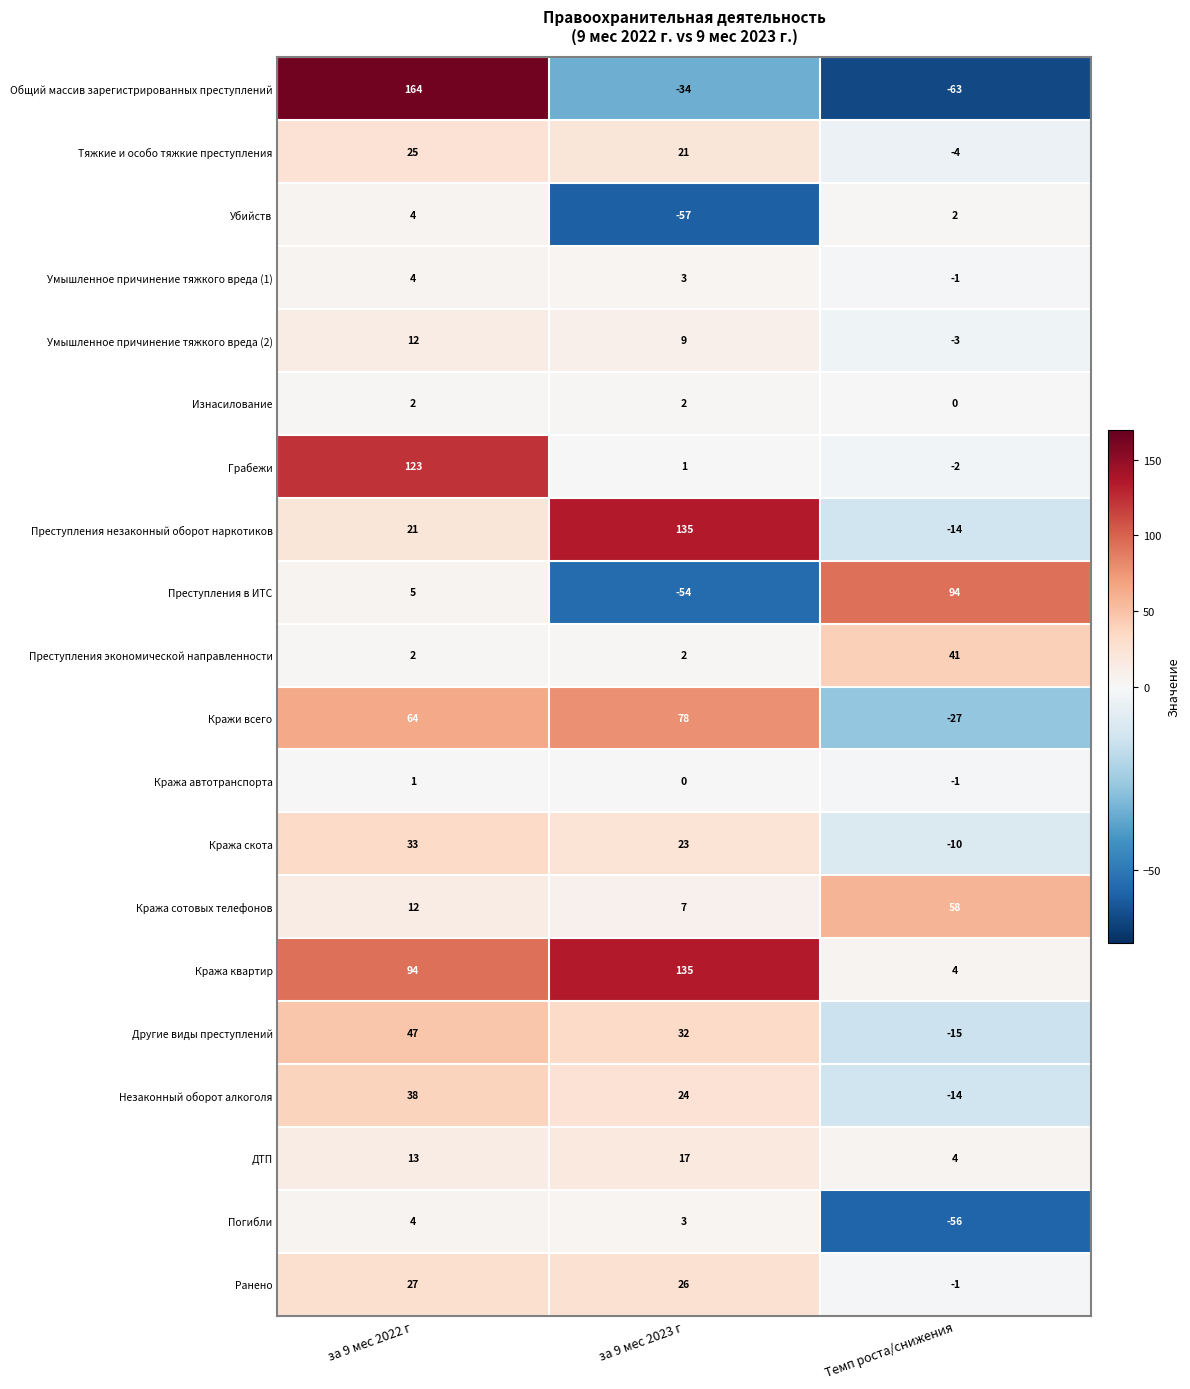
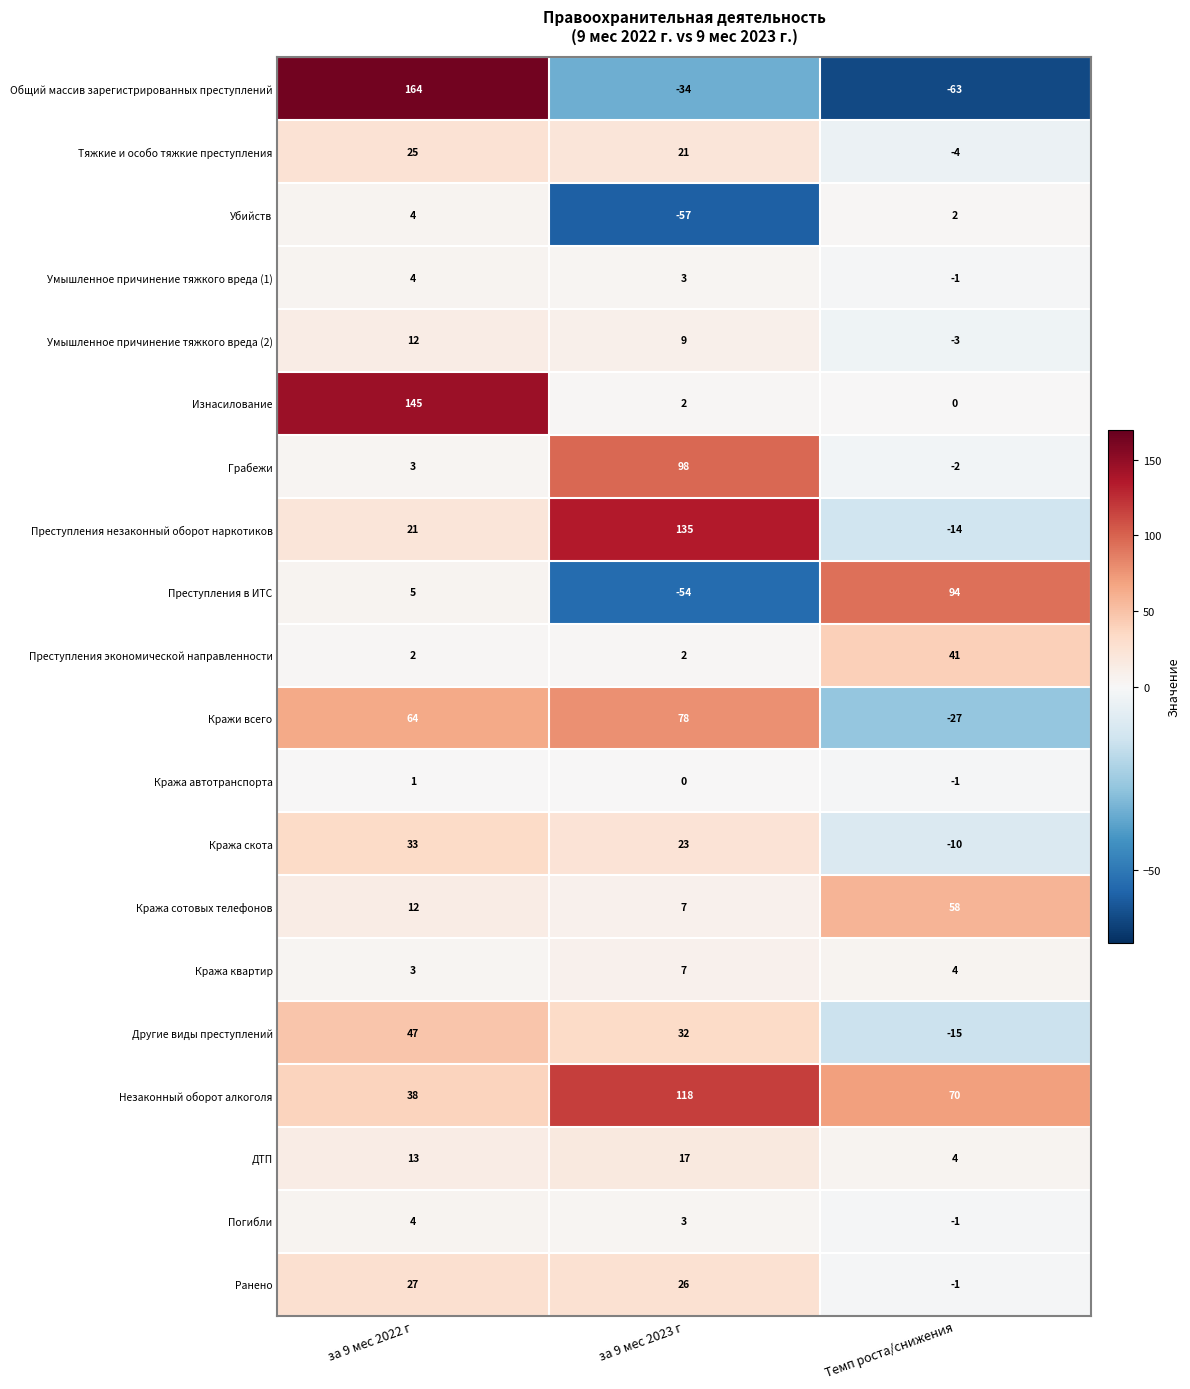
Изнасилование, за 9 мес 2022 г: 2 -> 145
Грабежи, за 9 мес 2022 г: 123 -> 3
Грабежи, за 9 мес 2023 г: 1 -> 98
Кража квартир, за 9 мес 2022 г: 94 -> 3
Кража квартир, за 9 мес 2023 г: 135 -> 7
Незаконный оборот алкоголя, за 9 мес 2023 г: 24 -> 118
Незаконный оборот алкоголя, Темп роста/снижения: -14 -> 70
Погибли, Темп роста/снижения: -56 -> -1
